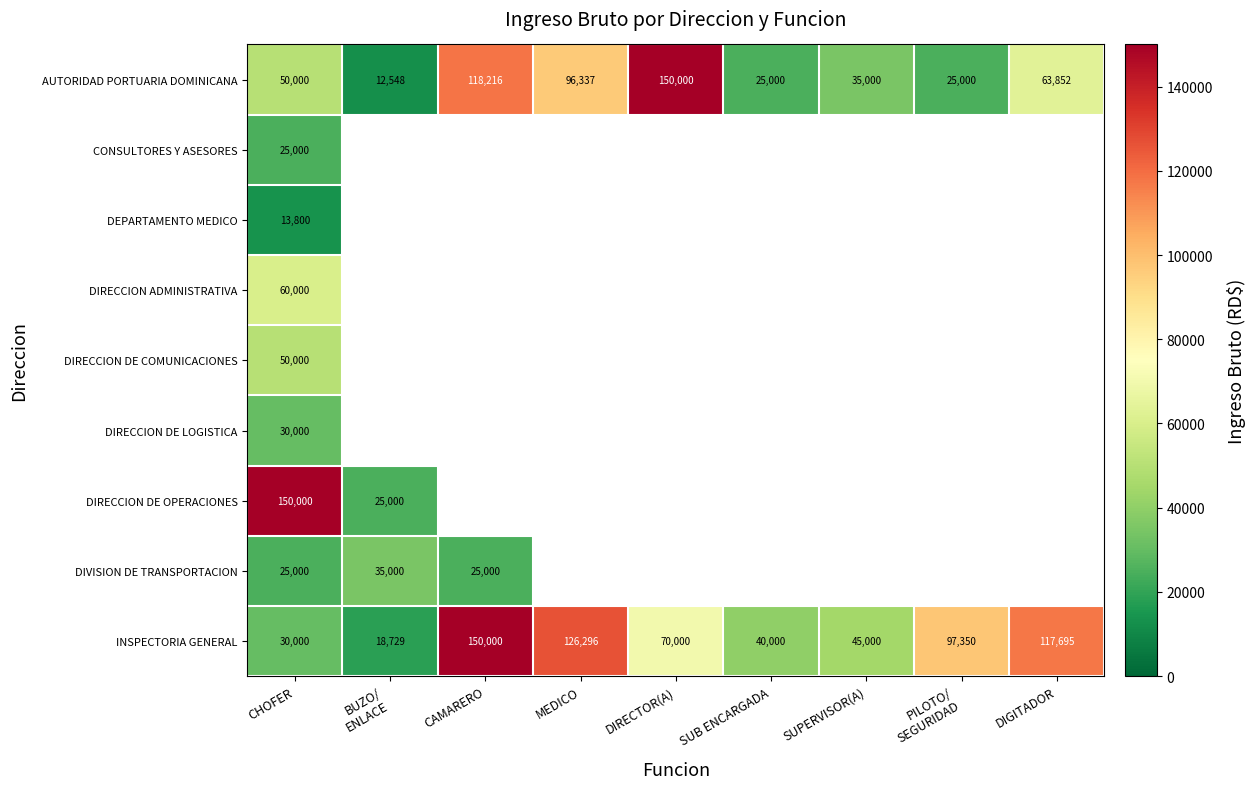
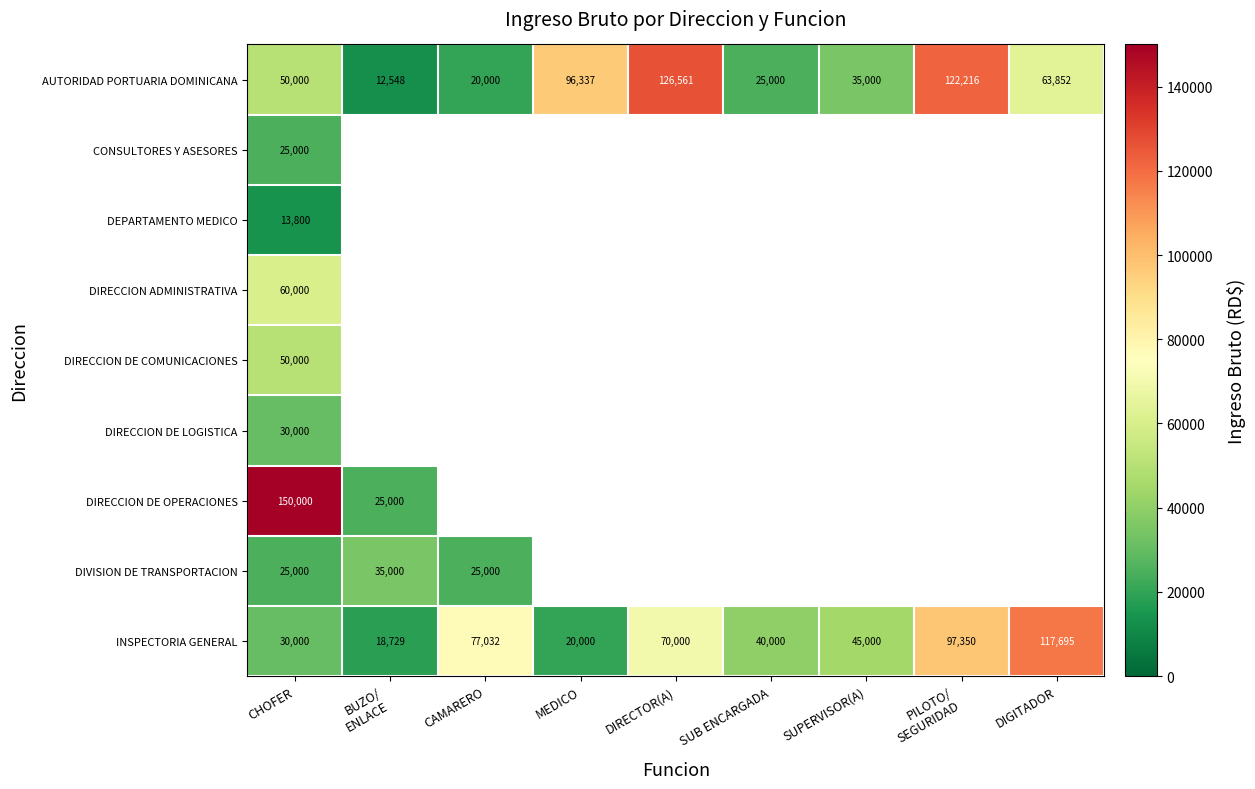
AUTORIDAD PORTUARIA DOMINICANA, CAMARERO: 118,216 -> 20,000
AUTORIDAD PORTUARIA DOMINICANA, DIRECTOR(A): 150,000 -> 126,561
AUTORIDAD PORTUARIA DOMINICANA, PILOTO/ SEGURIDAD: 25,000 -> 122,216
INSPECTORIA GENERAL, CAMARERO: 150,000 -> 77,032
INSPECTORIA GENERAL, MEDICO: 126,296 -> 20,000
